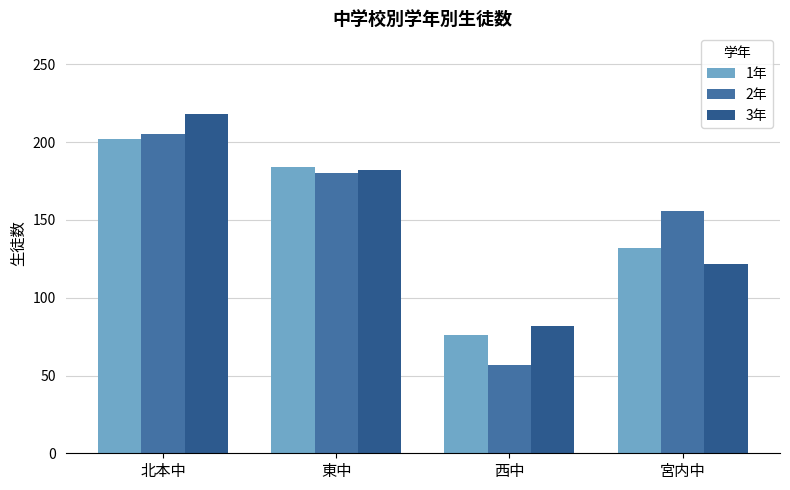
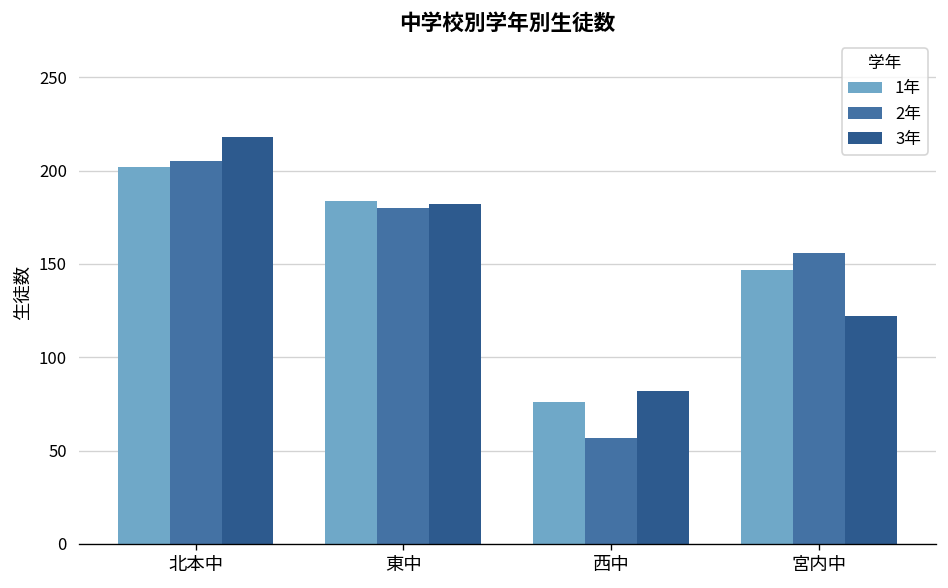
1年, 宮内中: 132 -> 147
